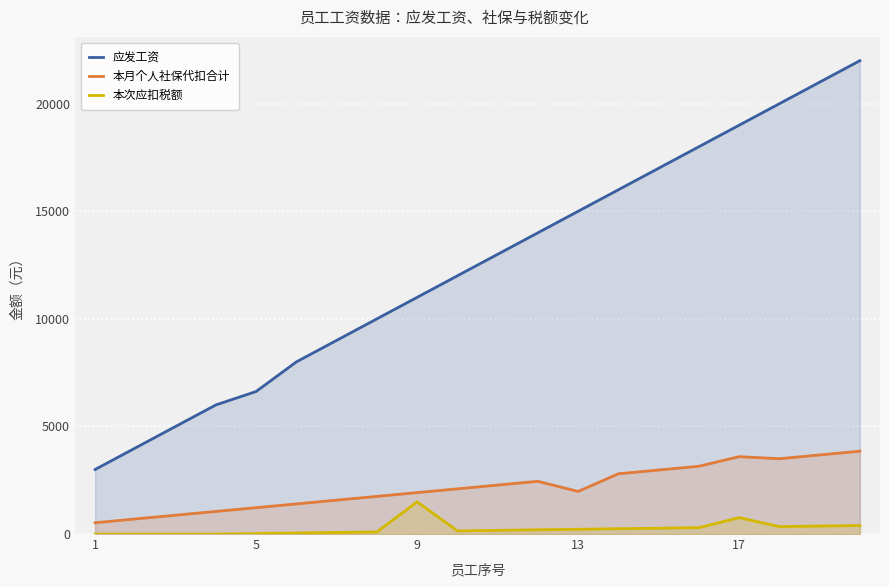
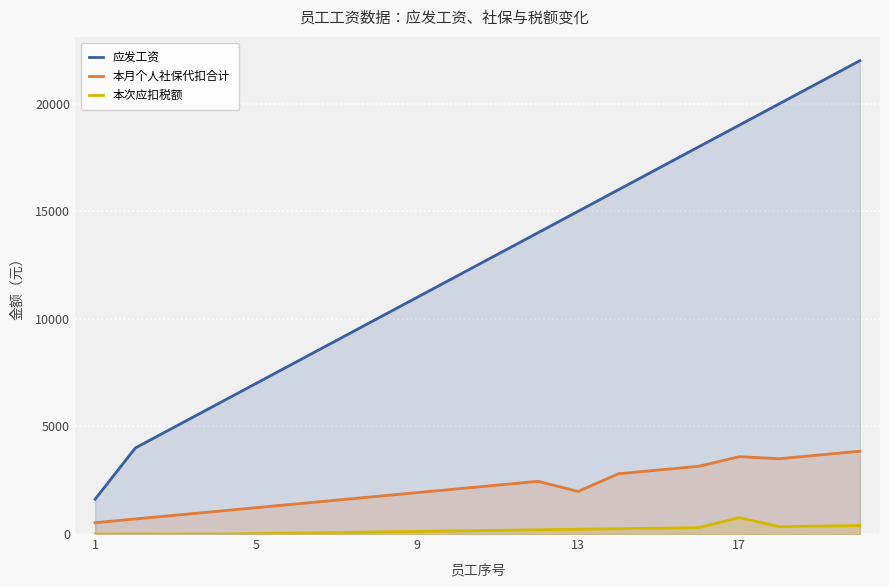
应发工资, 1: 3000 -> 1600
应发工资, 5: 6600 -> 7000
本次应扣税额, 9: 1500 -> 100
